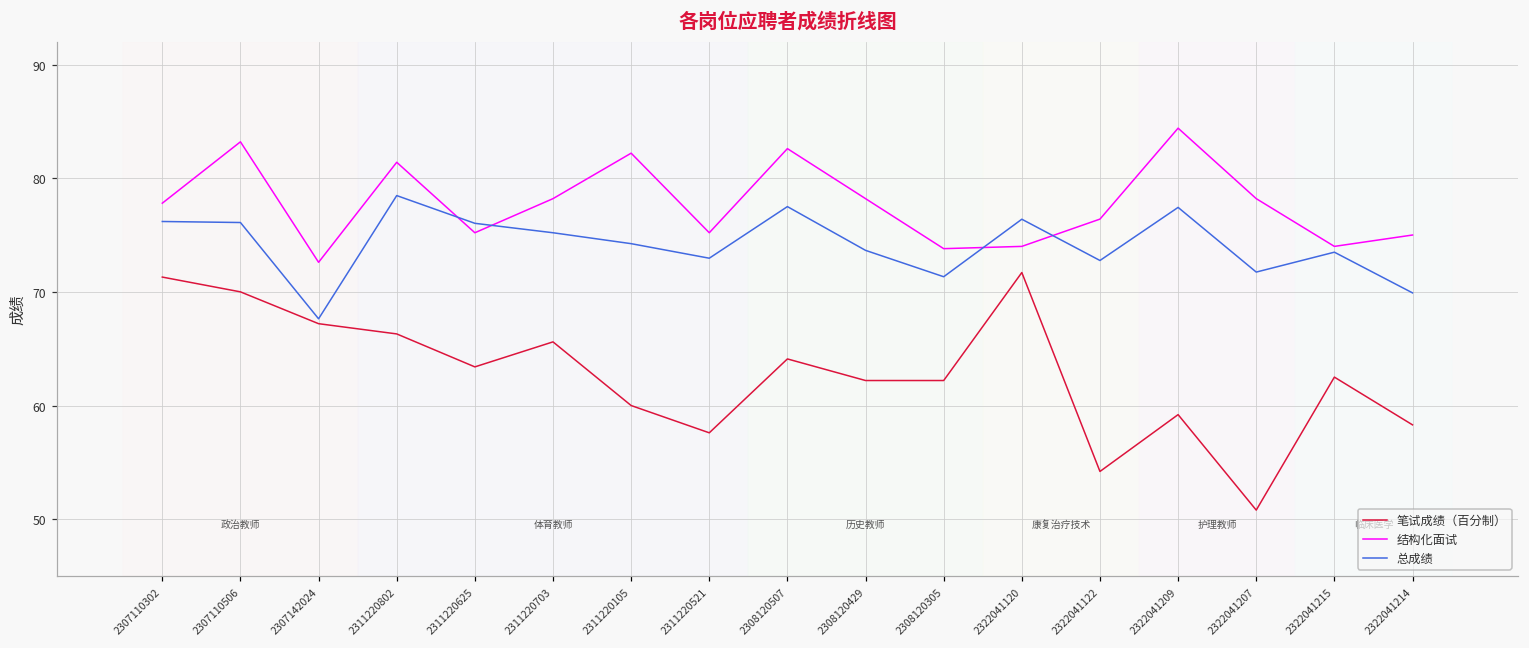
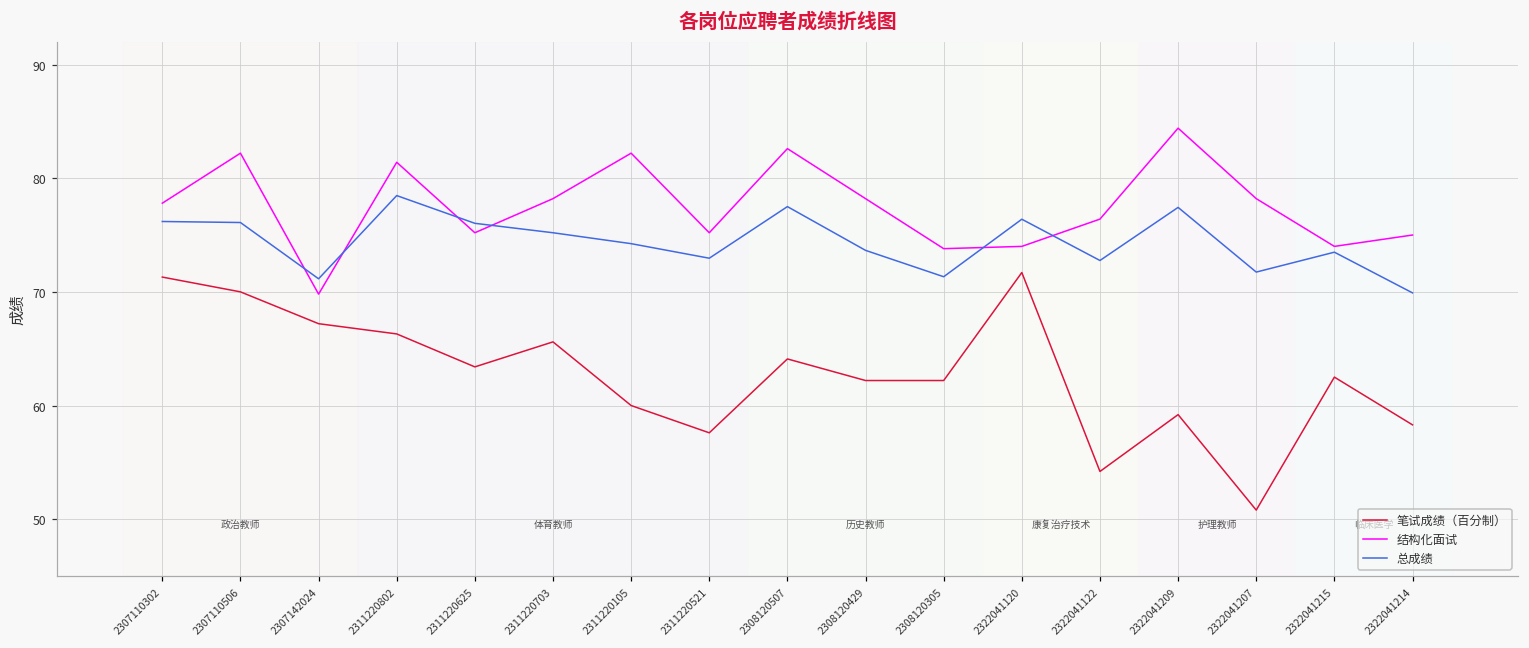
结构化面试, 2307110506: 83.2 -> 82.2
结构化面试, 2307142024: 72.6 -> 69.8
总成绩, 2307142024: 67.6 -> 71.2
